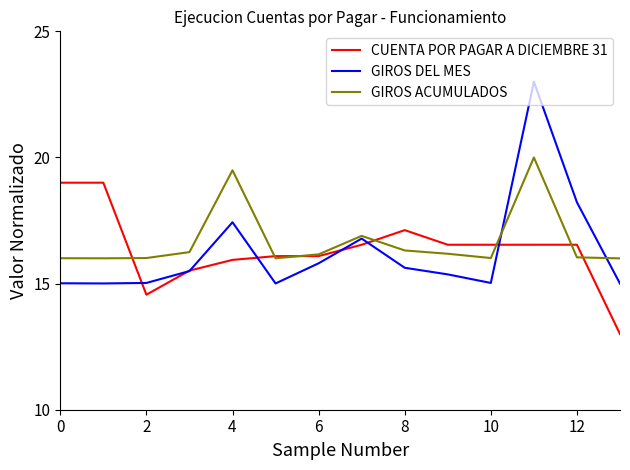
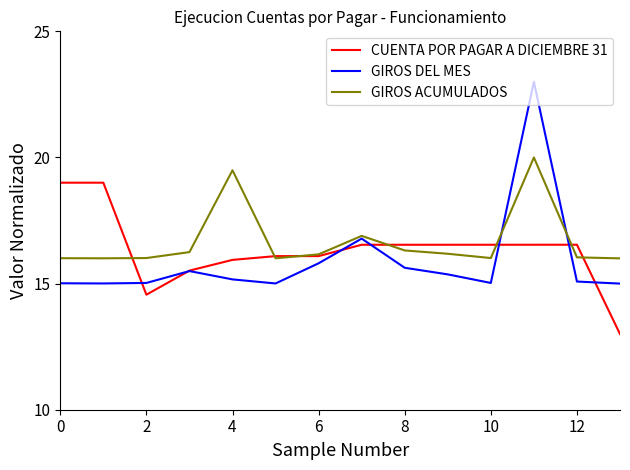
GIROS DEL MES, 4: 17.4 -> 15.2
CUENTA POR PAGAR A DICIEMBRE 31, 8: 17.1 -> 16.5
GIROS DEL MES, 12: 18.2 -> 15.1
